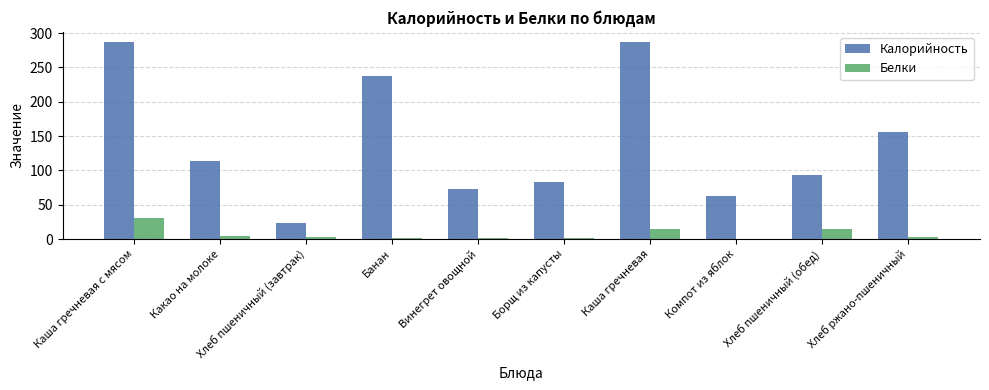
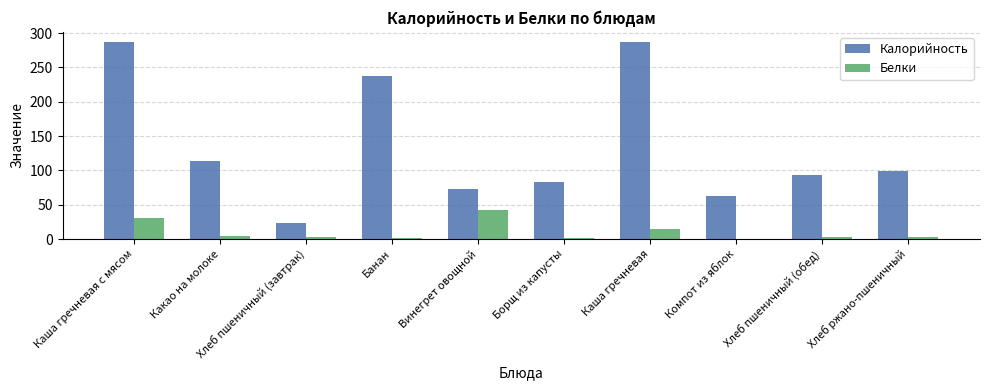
Белки, Винегрет овощной: 0 -> 40
Белки, Хлеб пшеничный (обед): 20 -> 0
Калорийность, Хлеб ржано-пшеничный: 160 -> 100
